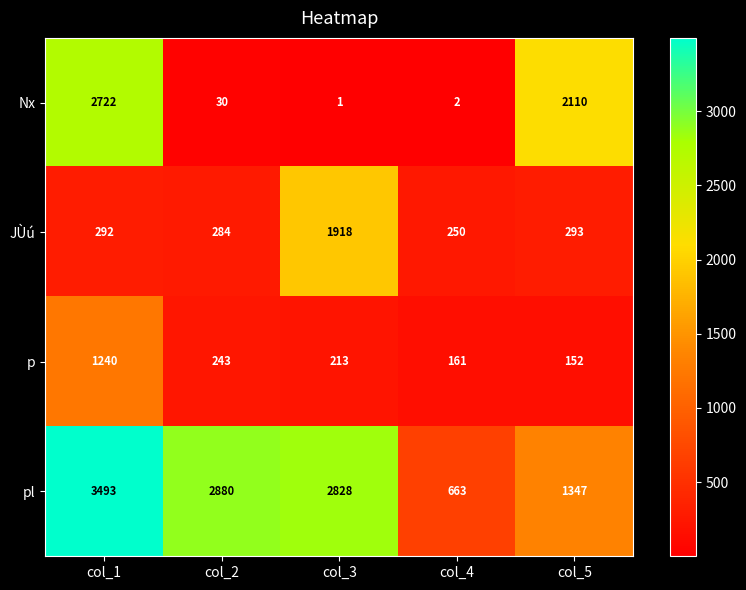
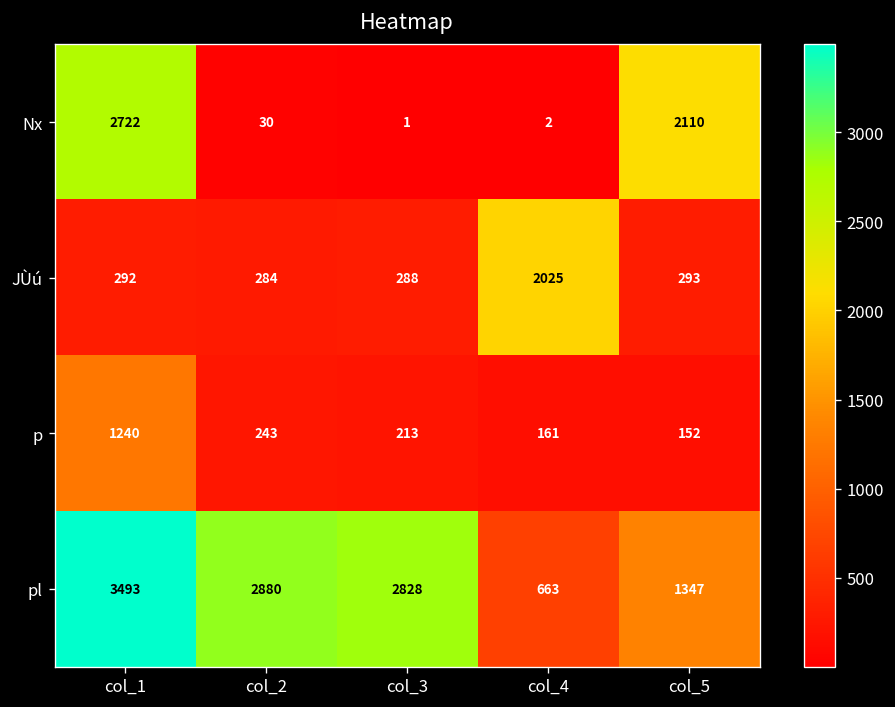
JÙú, col_3: 1918 -> 288
JÙú, col_4: 250 -> 2025
